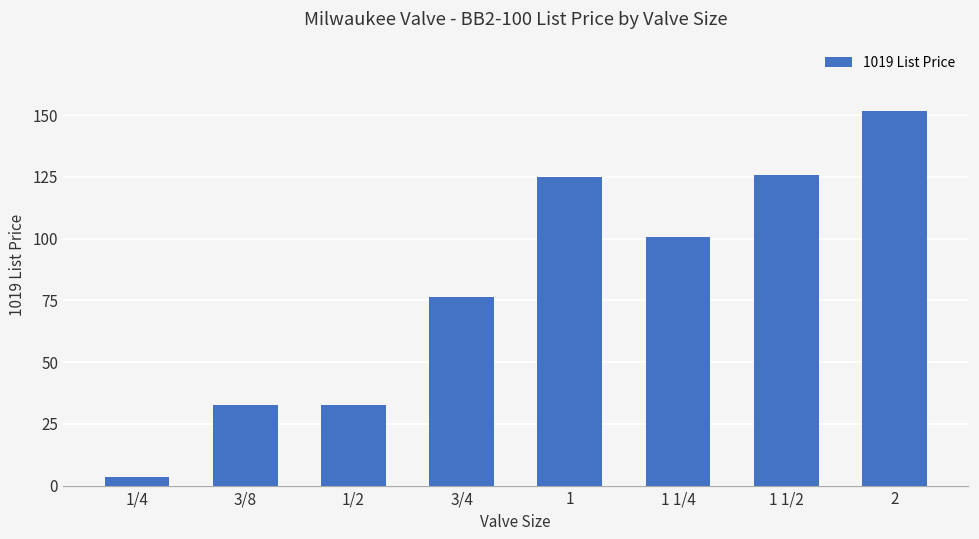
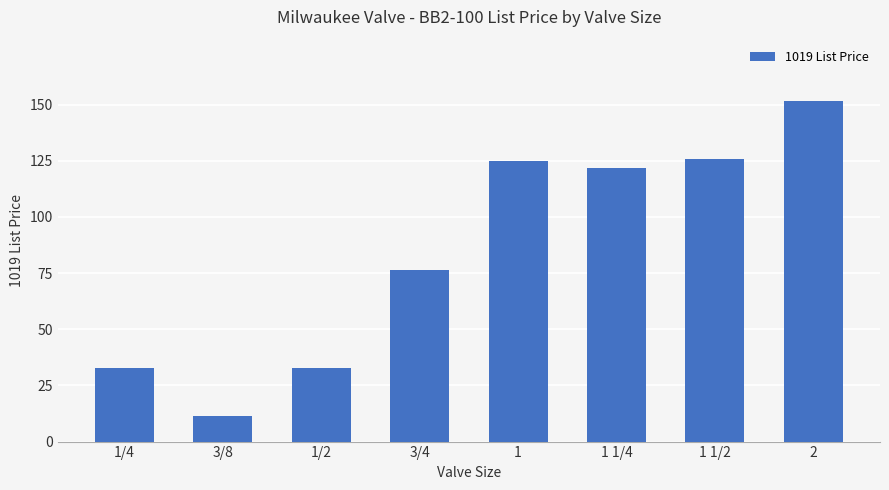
1/4: 4 -> 33
3/8: 33 -> 11
1 1/4: 101 -> 122
